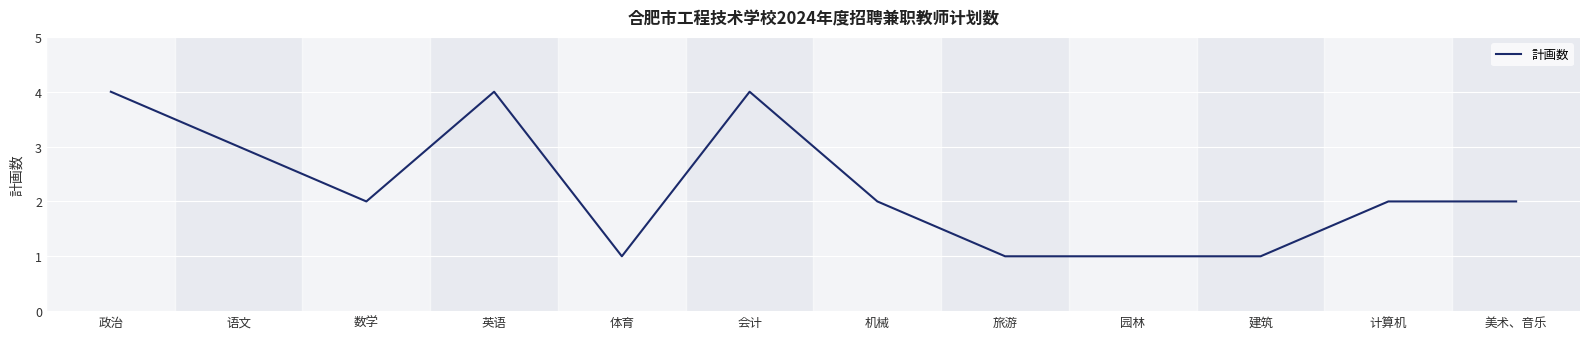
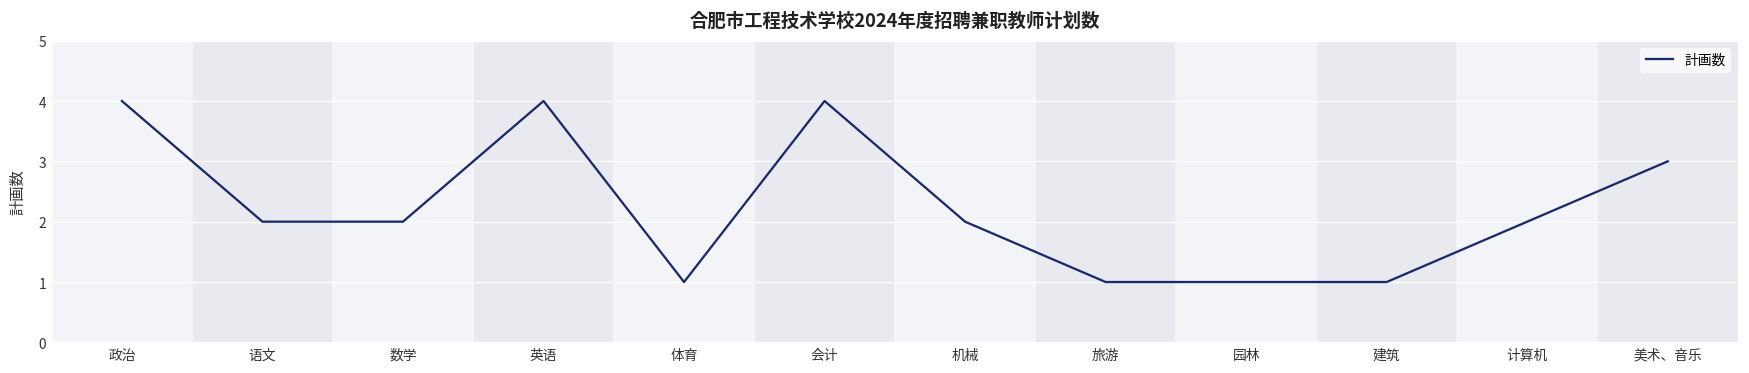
语文: 3 -> 2
美术、音乐: 2 -> 3
